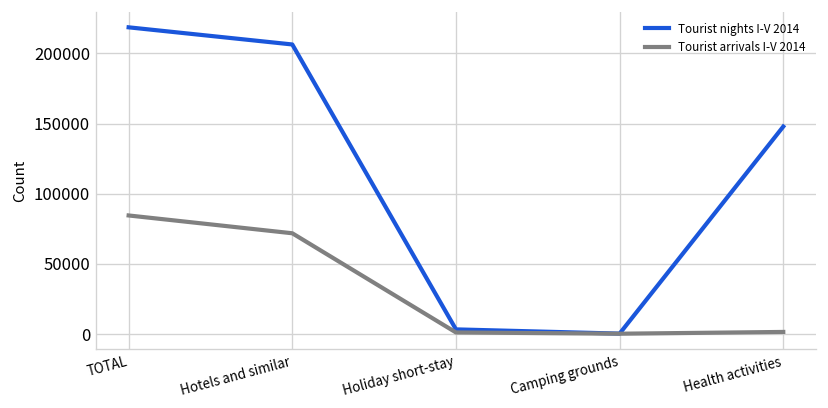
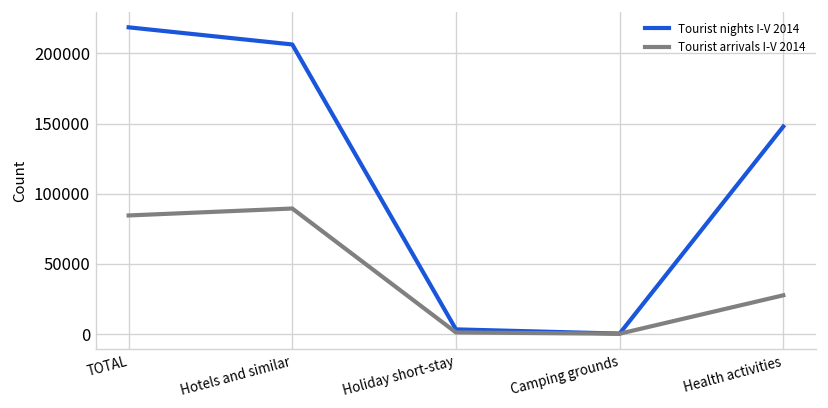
Tourist arrivals I-V 2014, Hotels and similar: 72000 -> 89000
Tourist arrivals I-V 2014, Health activities: 2000 -> 28000
